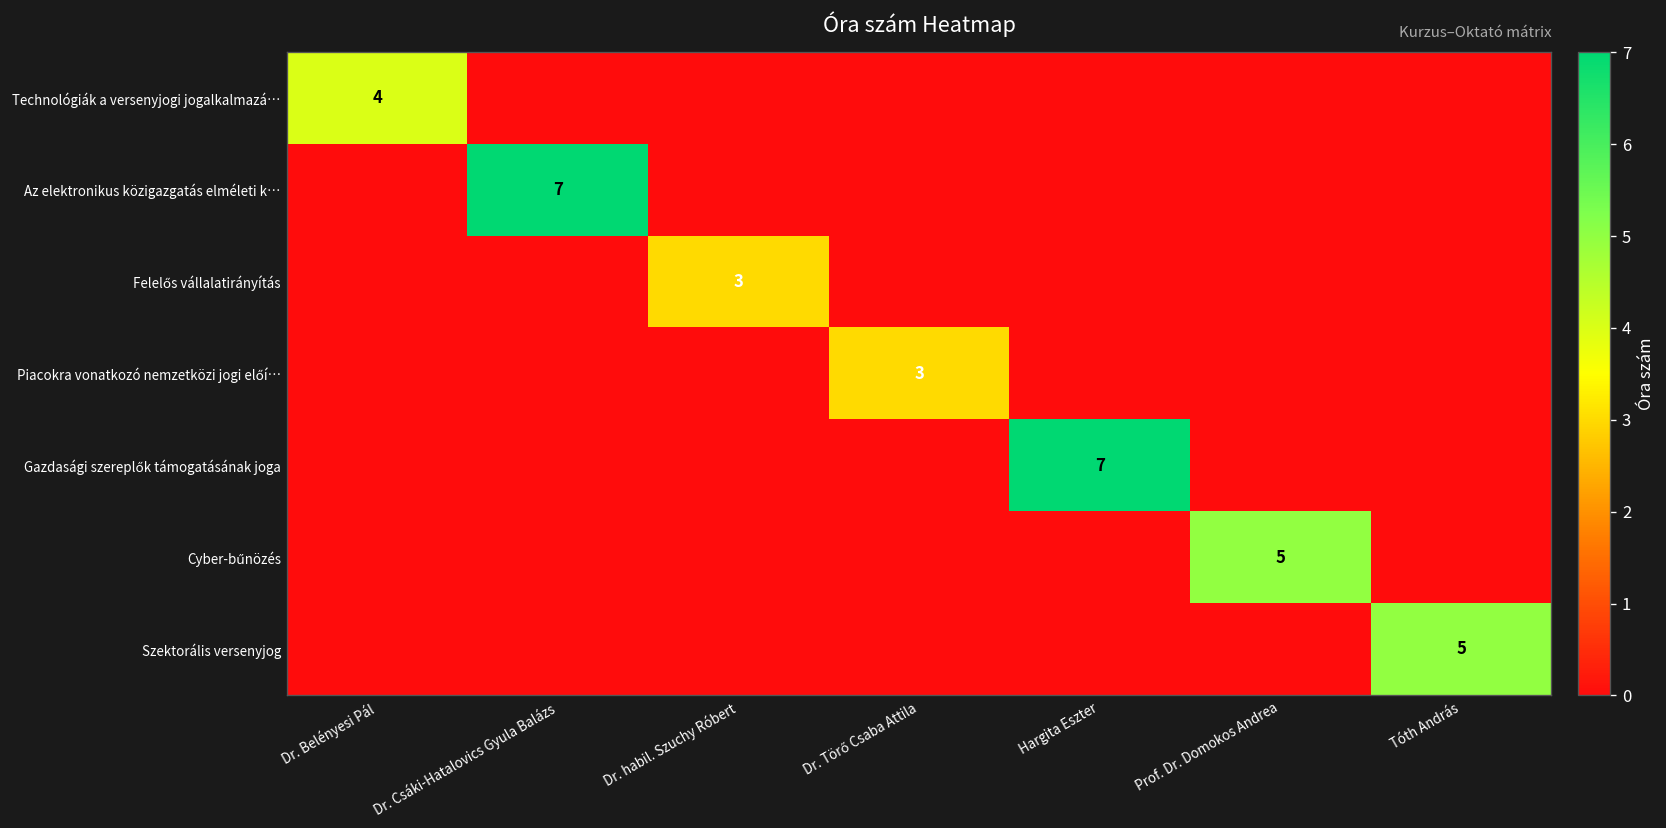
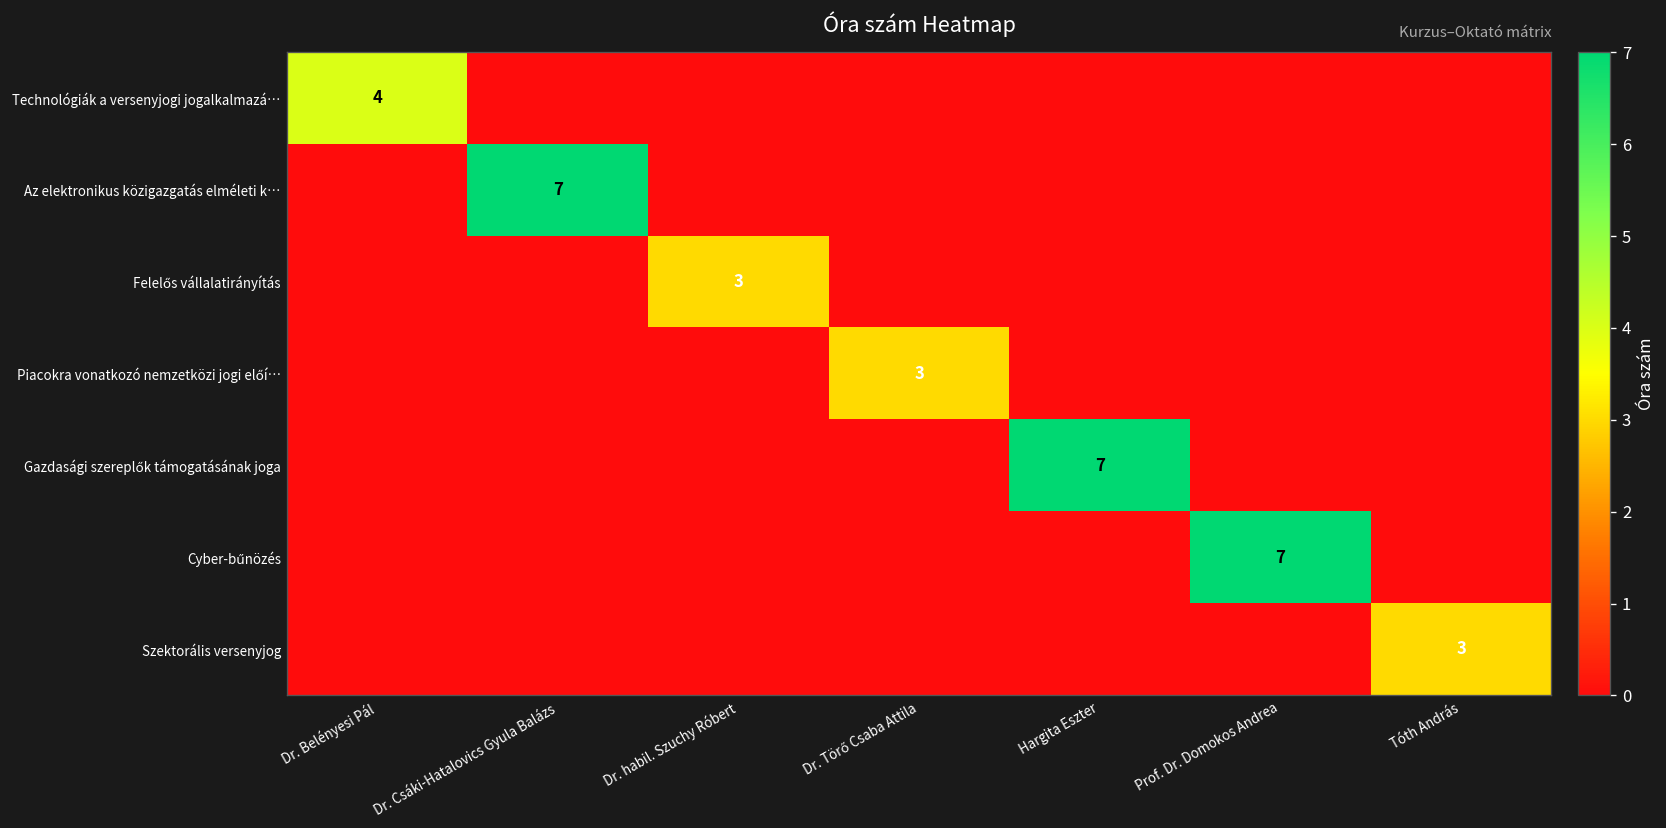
Cyber-bűnözés, Prof. Dr. Domokos Andrea: 5 -> 7
Szektorális versenyjog, Tóth András: 5 -> 3
